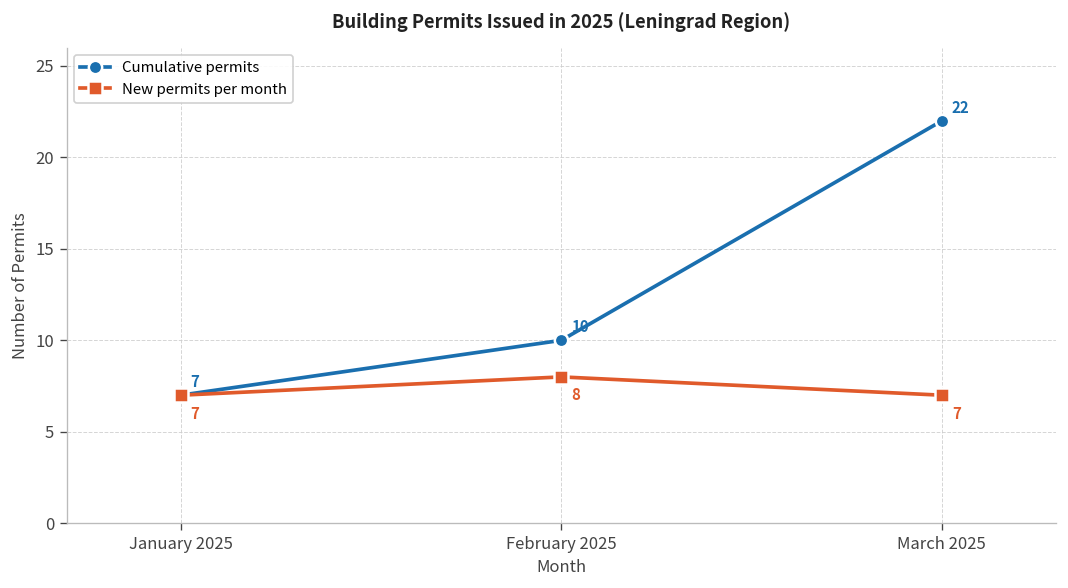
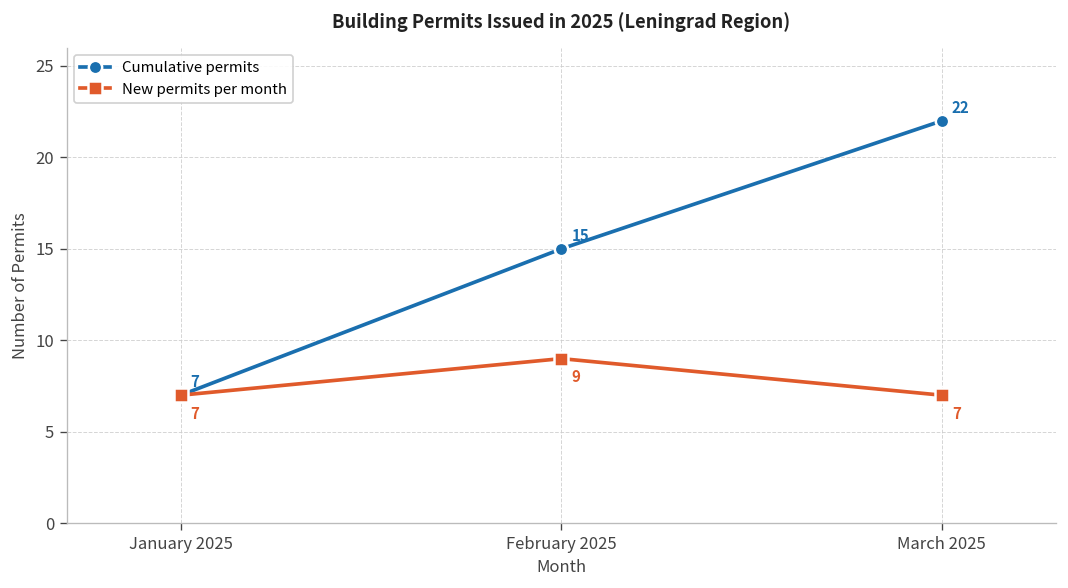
Cumulative permits, February 2025: 10 -> 15
New permits per month, February 2025: 8 -> 9
